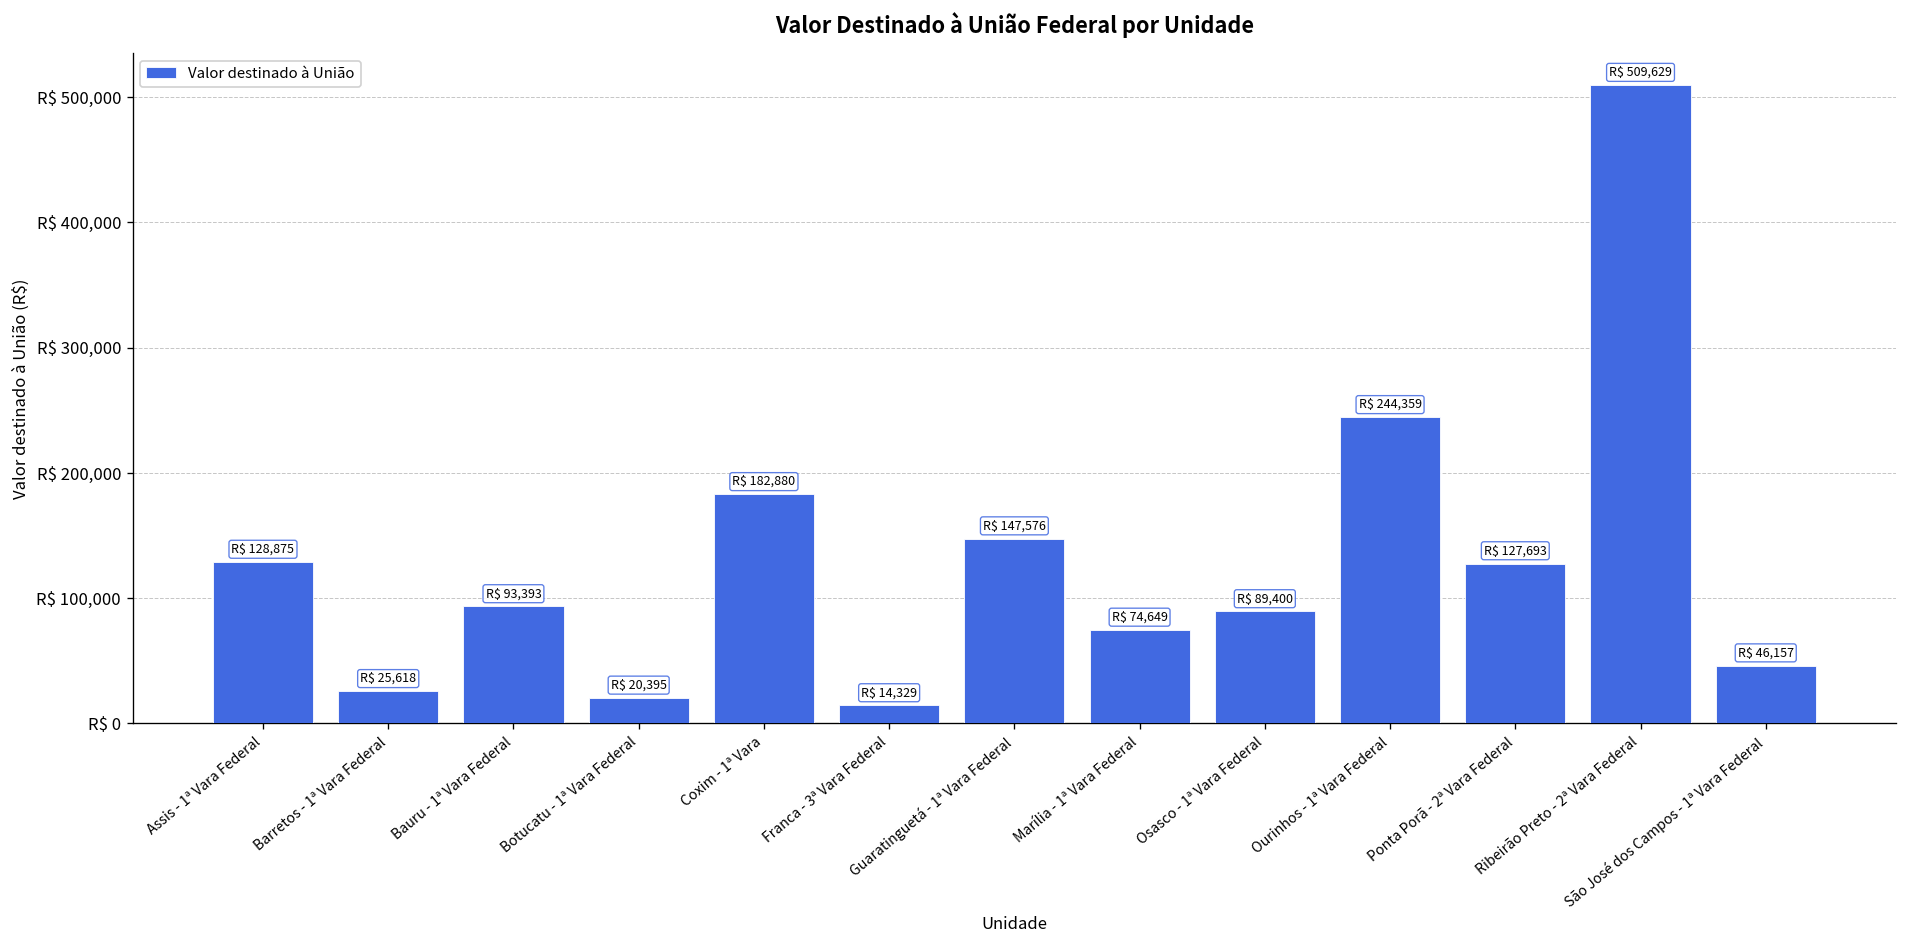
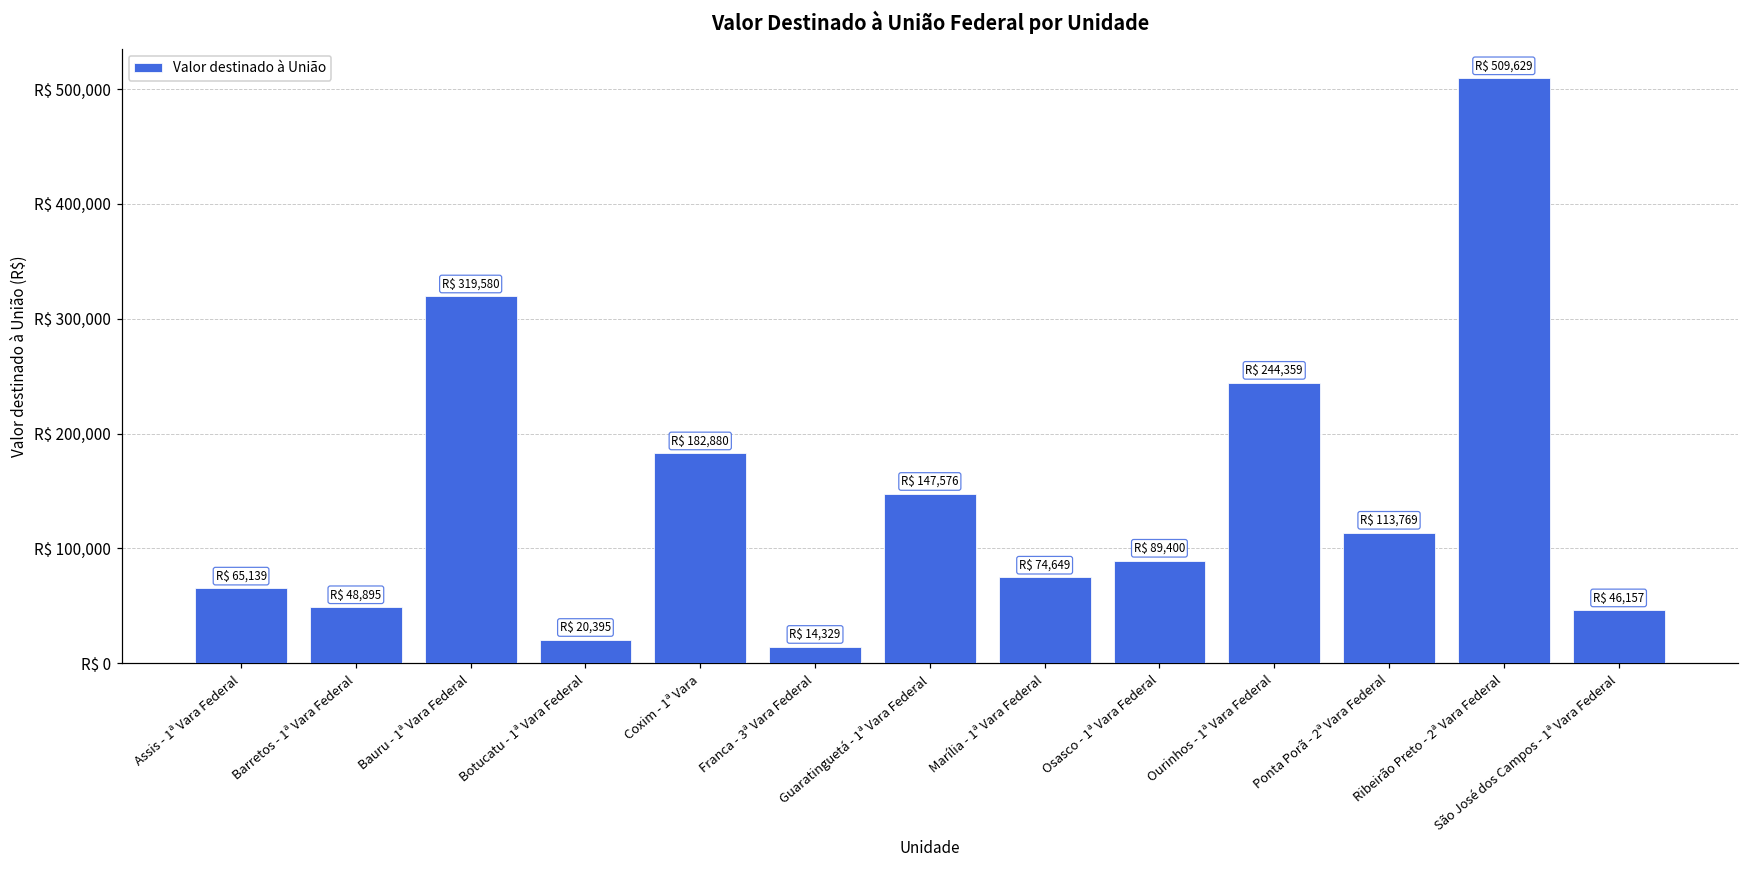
Assis - 1ª Vara Federal: 128,875 -> 65,139
Barretos - 1ª Vara Federal: 25,618 -> 48,895
Bauru - 1ª Vara Federal: 93,393 -> 319,580
Ponta Porã - 2ª Vara Federal: 127,693 -> 113,769
